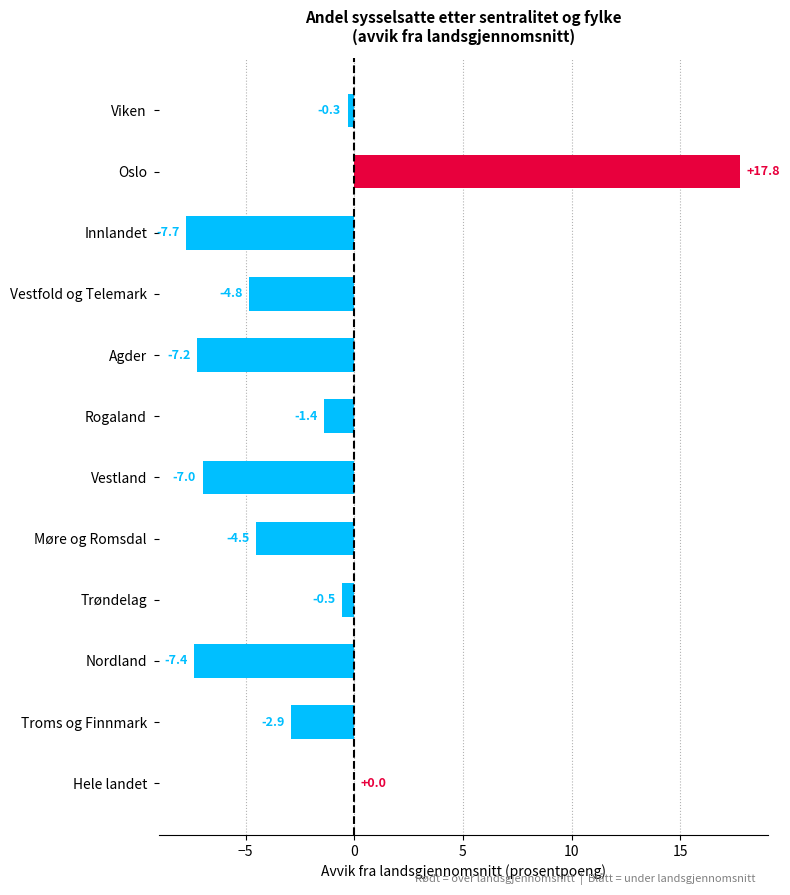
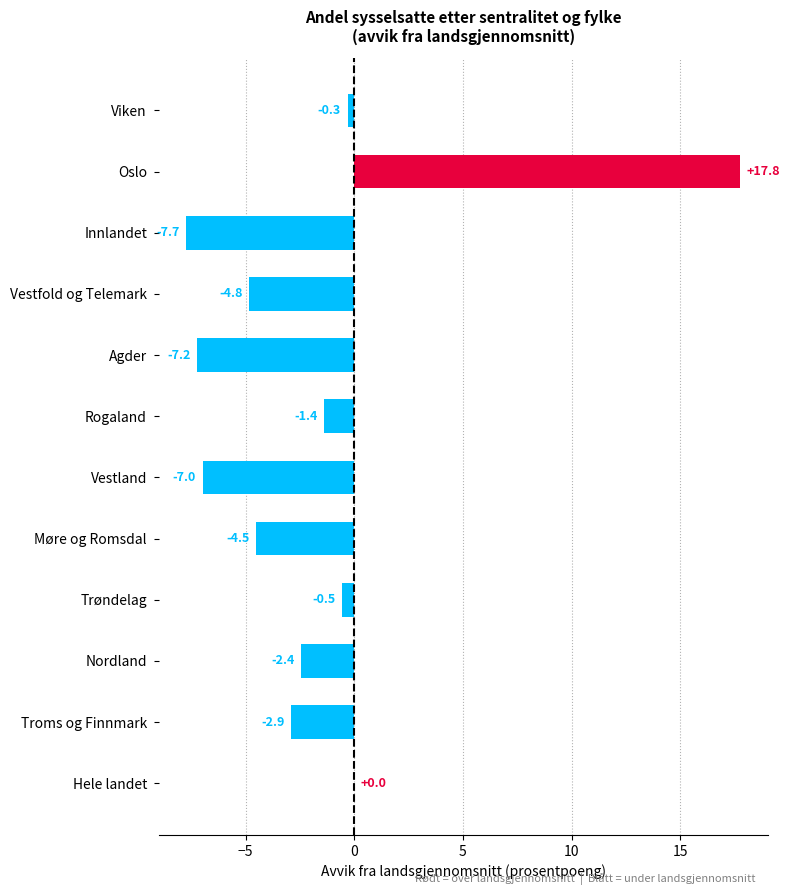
Nordland: -7.4 -> -2.4
